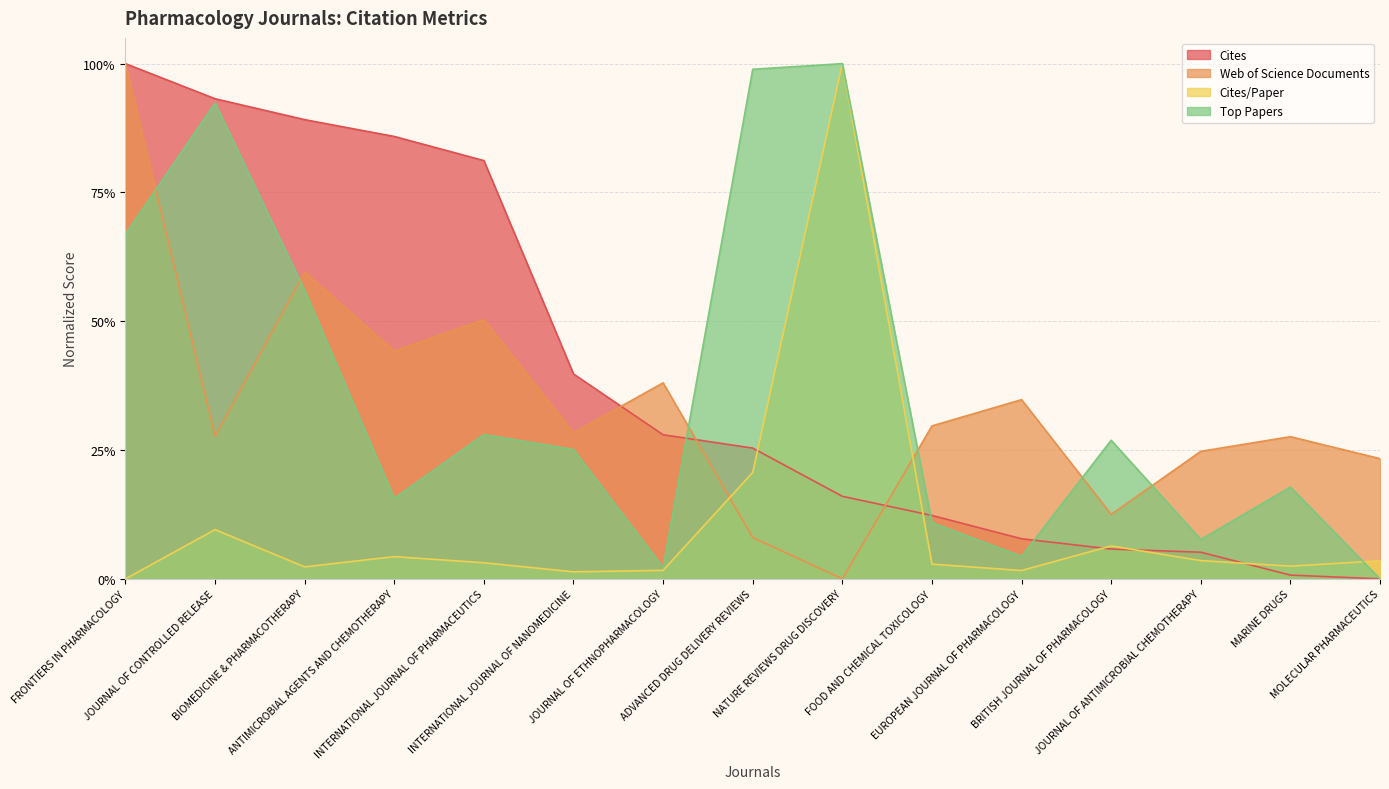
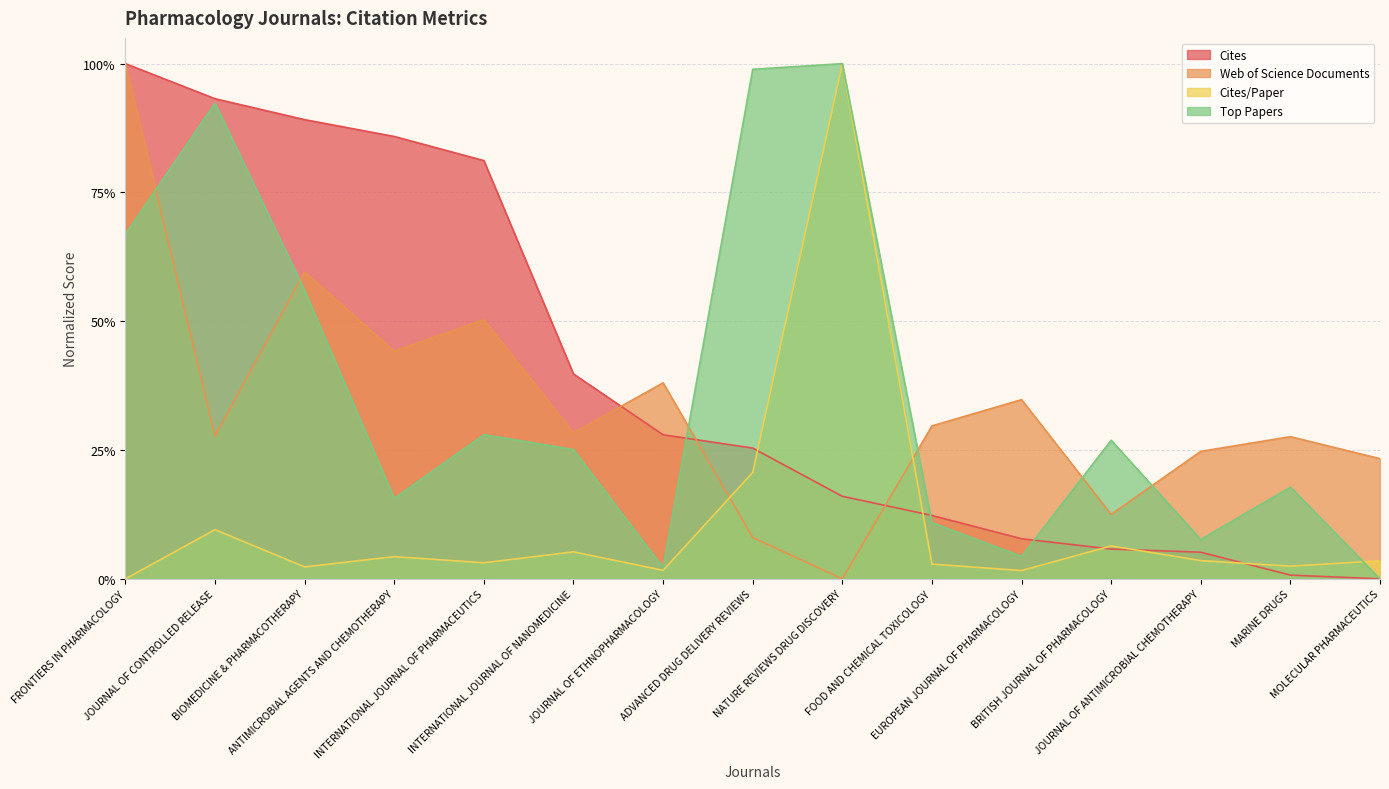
Cites/Paper, INTERNATIONAL JOURNAL OF NANOMEDICINE: 1% -> 5%
